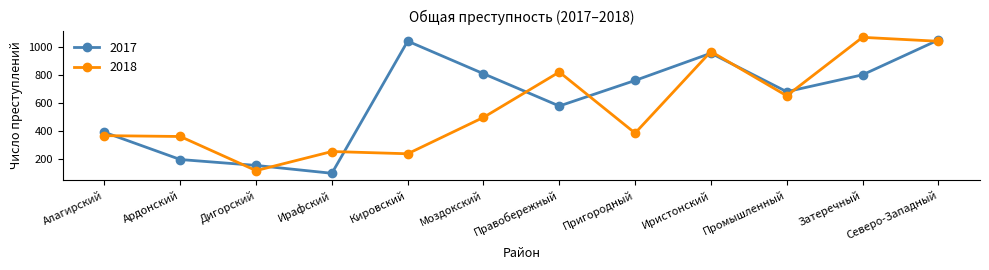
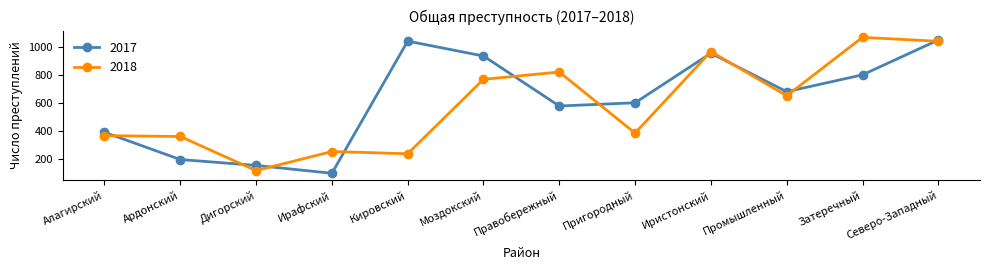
2017, Моздокский: 810 -> 930
2018, Моздокский: 500 -> 770
2017, Пригородный: 760 -> 600
